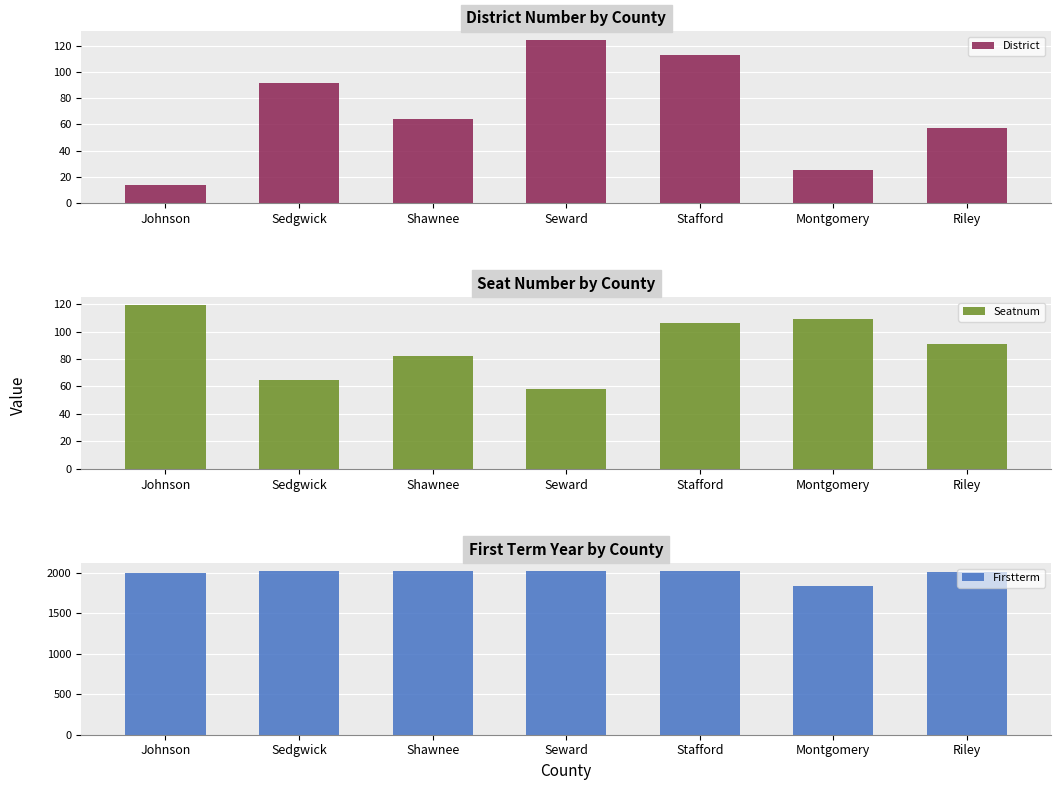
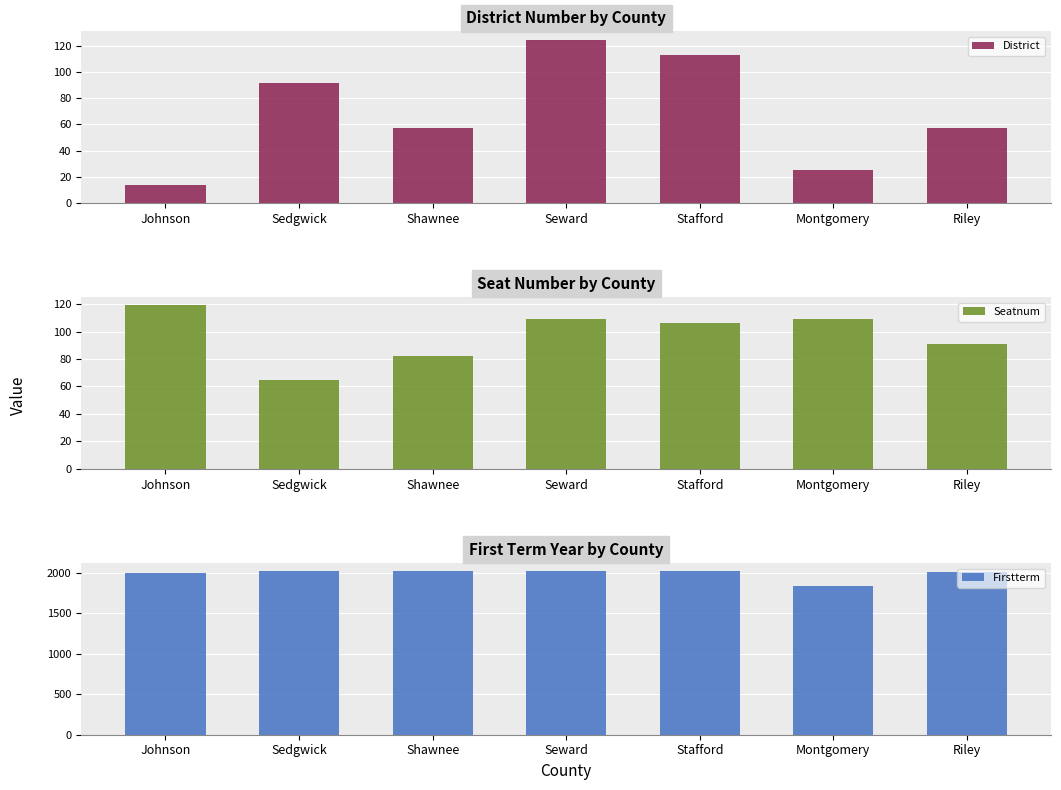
District Number by County, Shawnee: 64 -> 57
Seat Number by County, Seward: 58 -> 109
